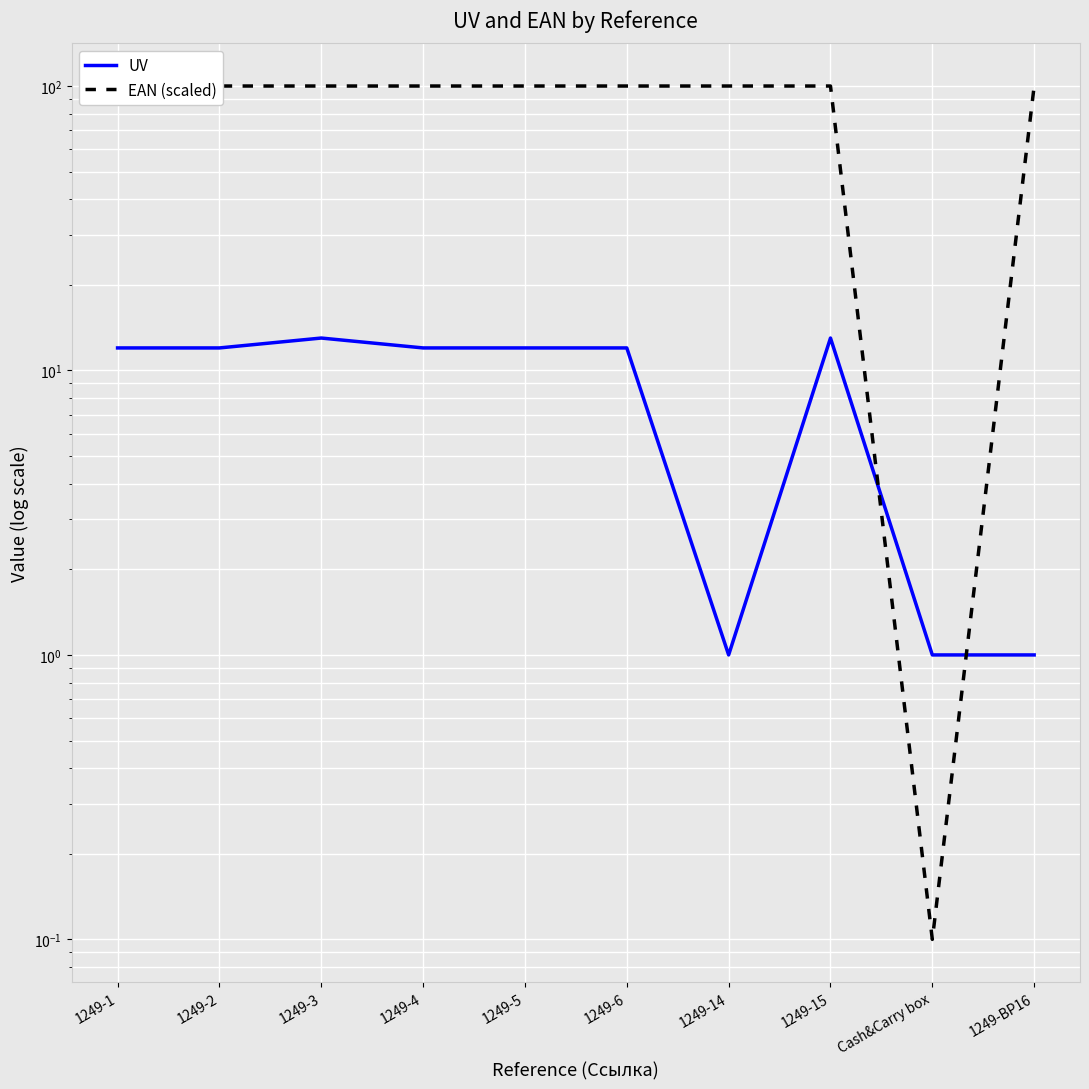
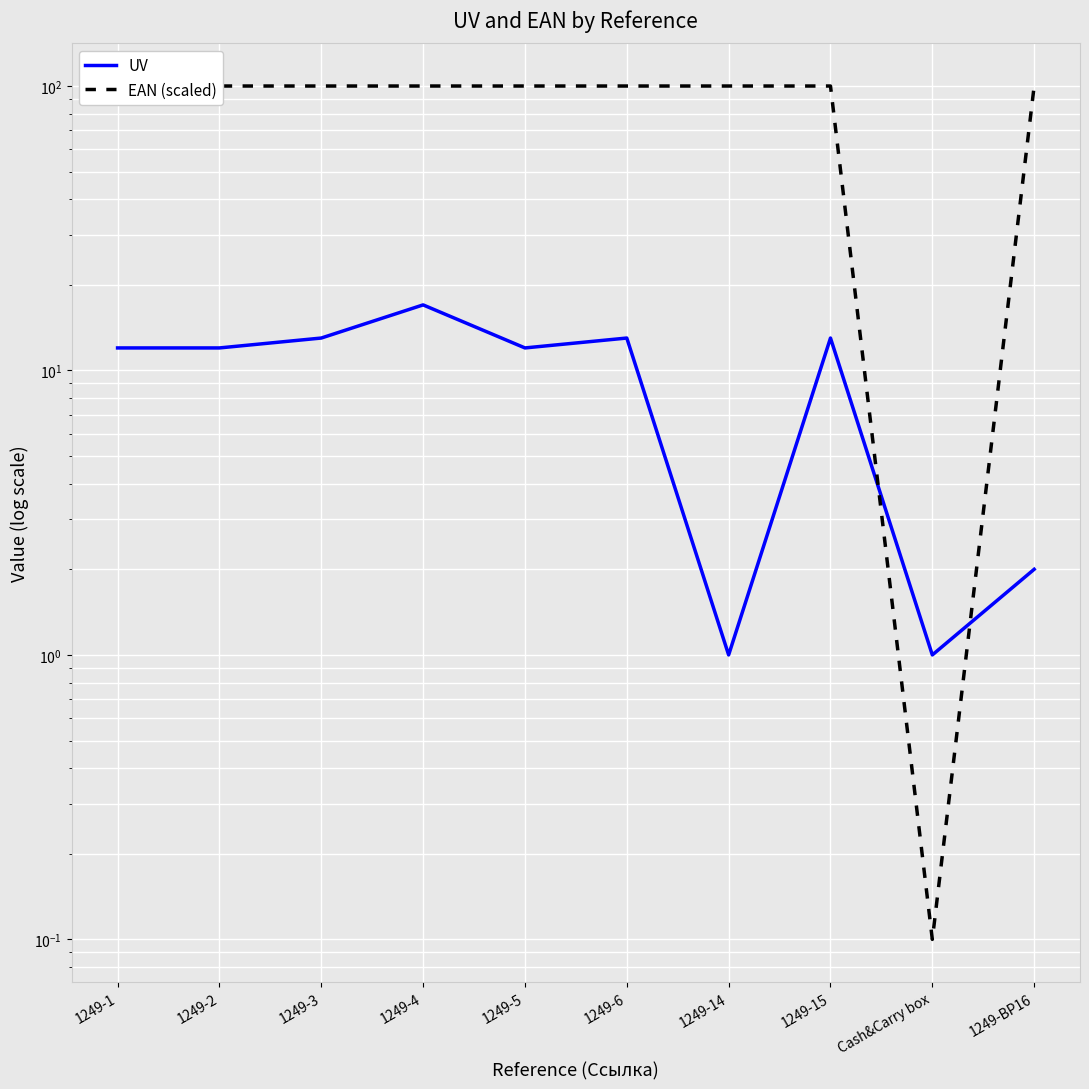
UV, 1249-4: 12 -> 17
UV, 1249-6: 12 -> 13
UV, 1249-BP16: 1 -> 2
